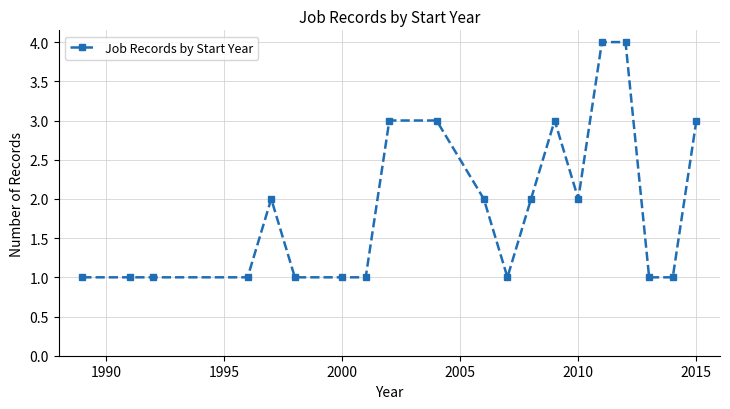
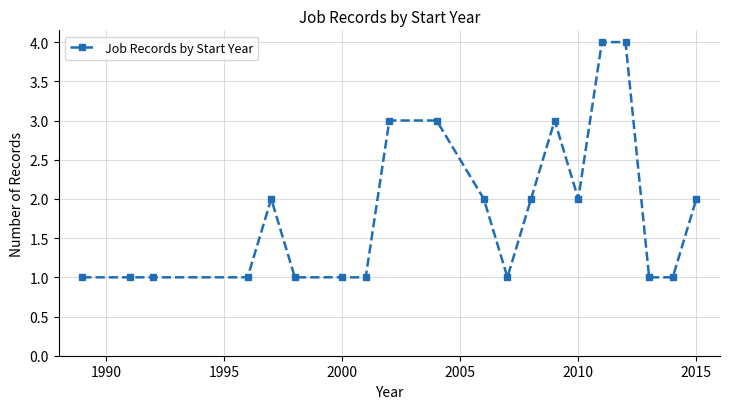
2015: 3 -> 2
